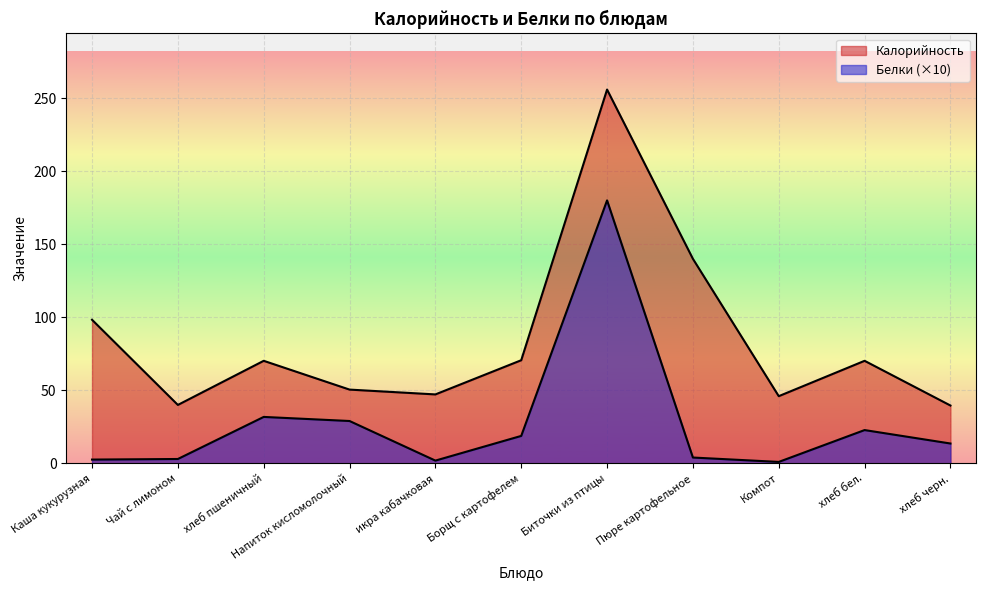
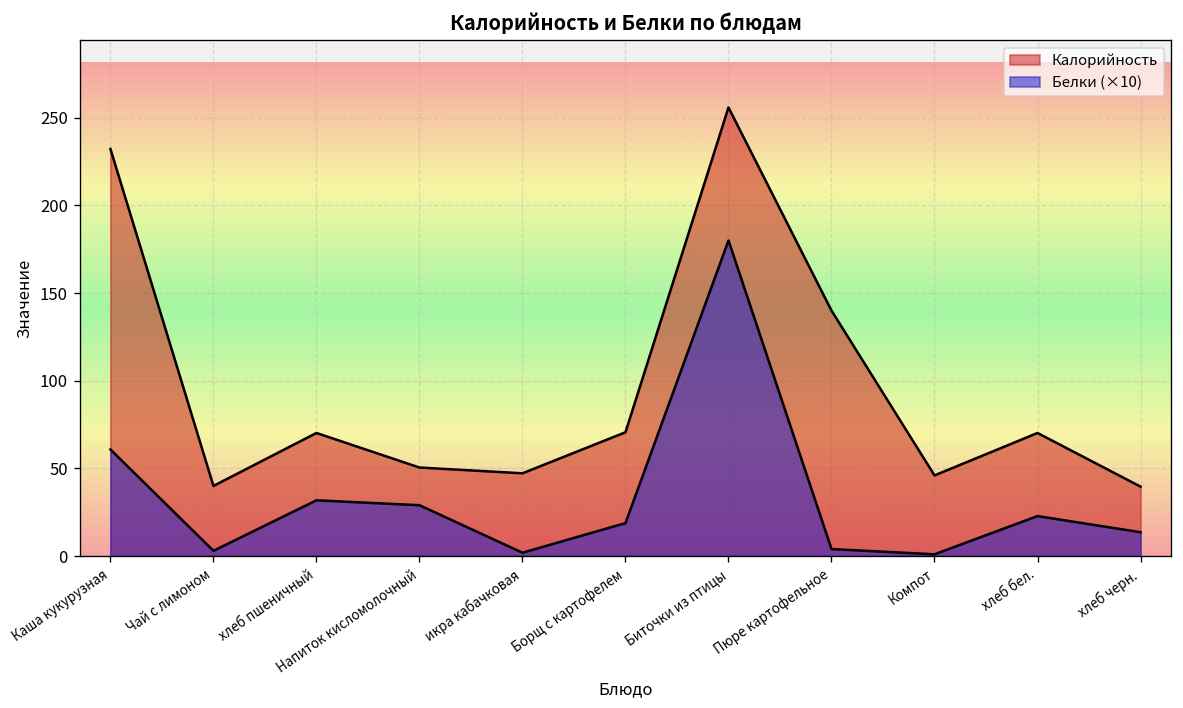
Калорийность, Каша кукурузная: 98 -> 232
Белки (×10), Каша кукурузная: 3 -> 61
